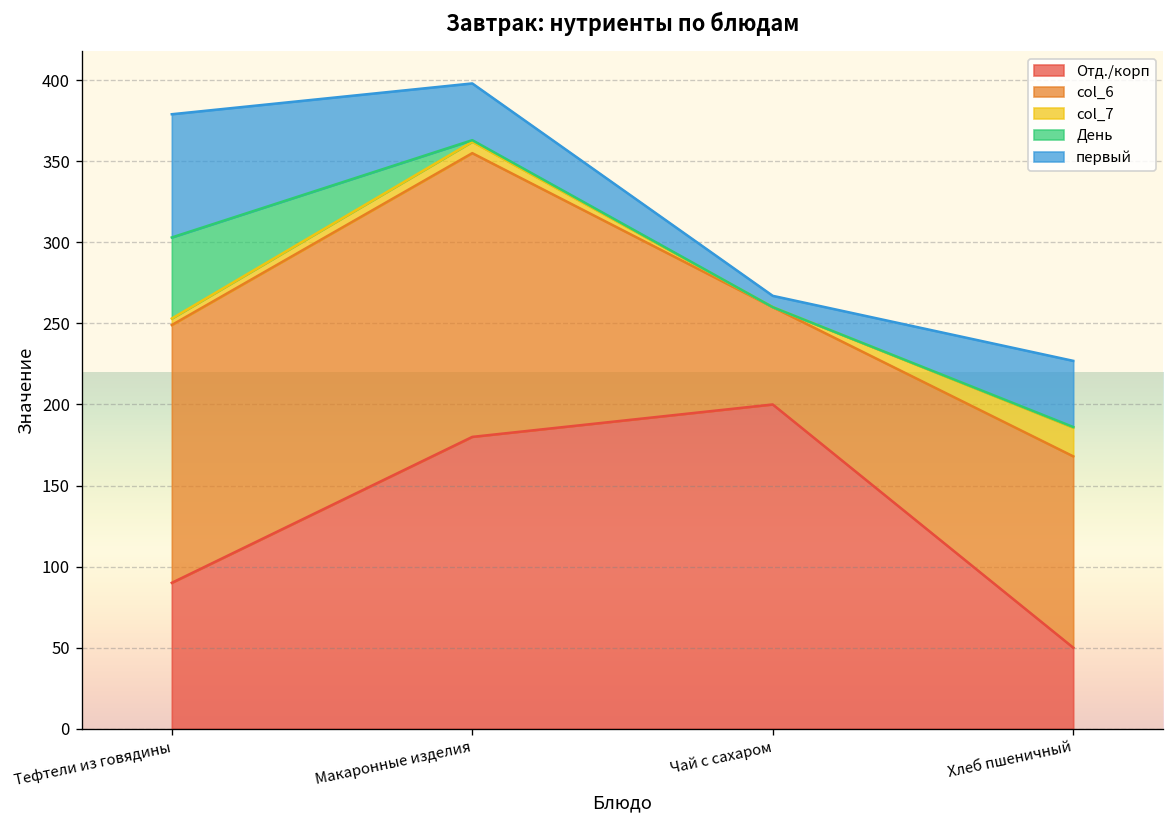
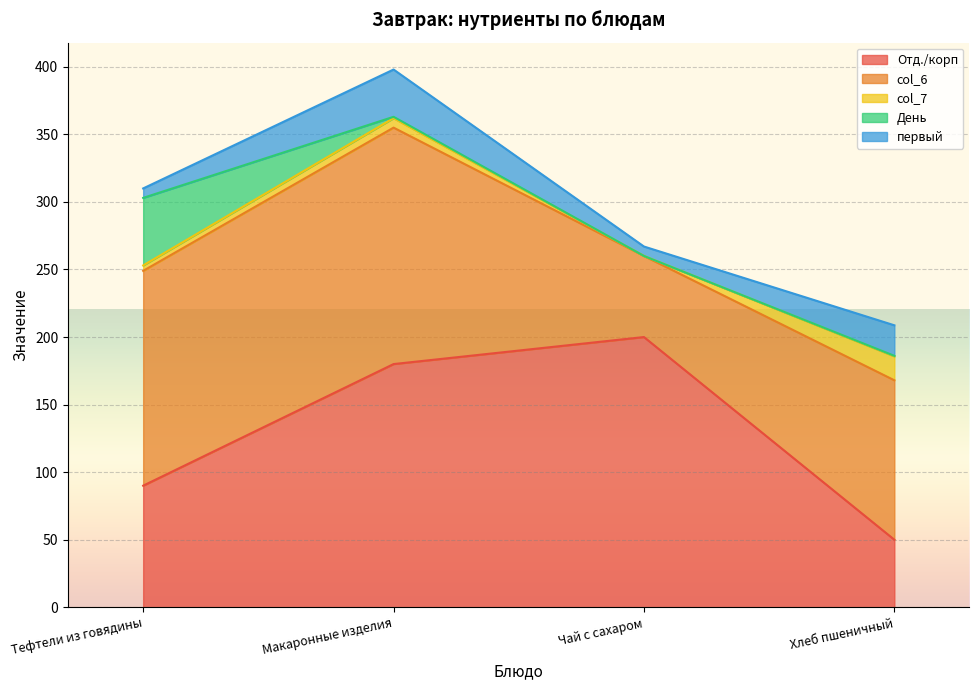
первый, Тефтели из говядины: 76 -> 7
первый, Хлеб пшеничный: 41 -> 23
